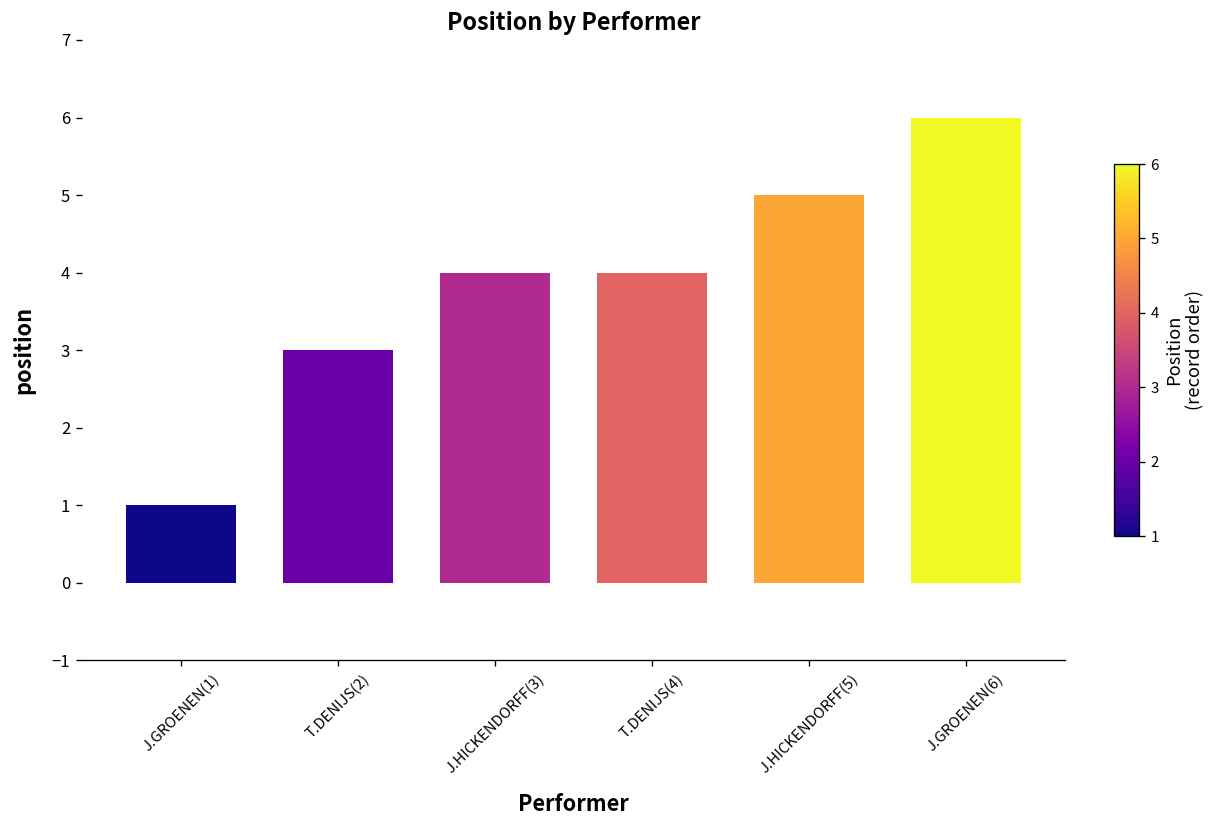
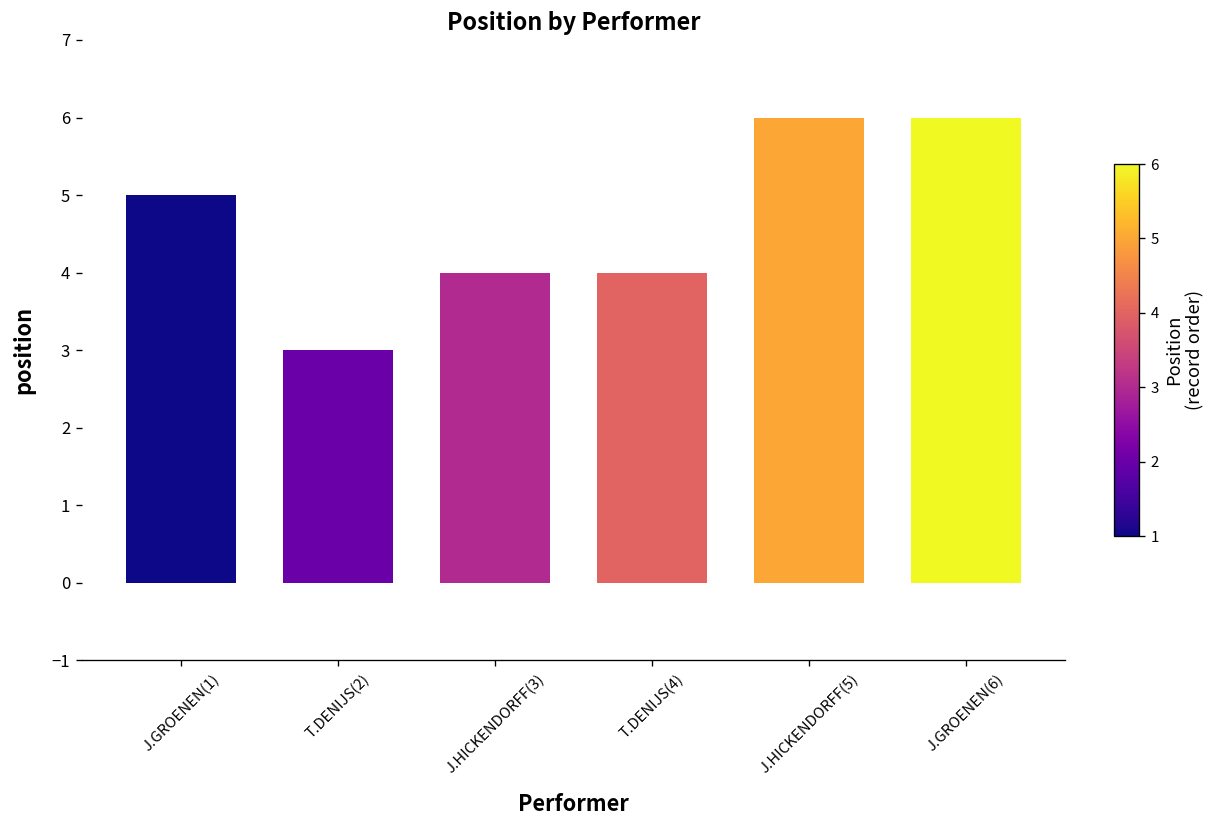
J.GROENEN(1): 1 -> 5
J.HICKENDORFF(5): 5 -> 6
